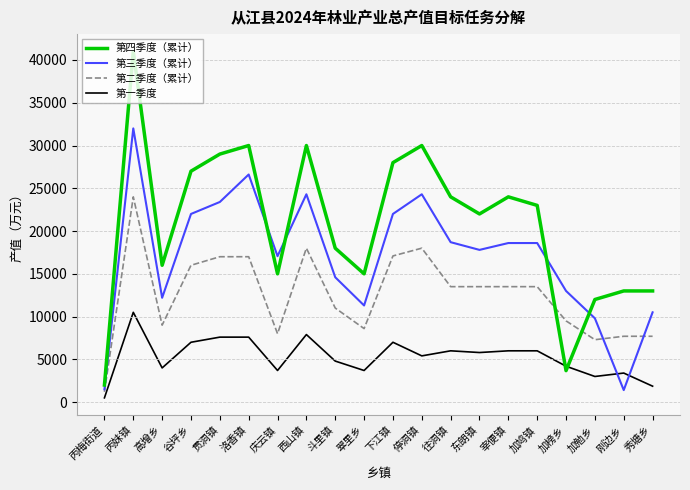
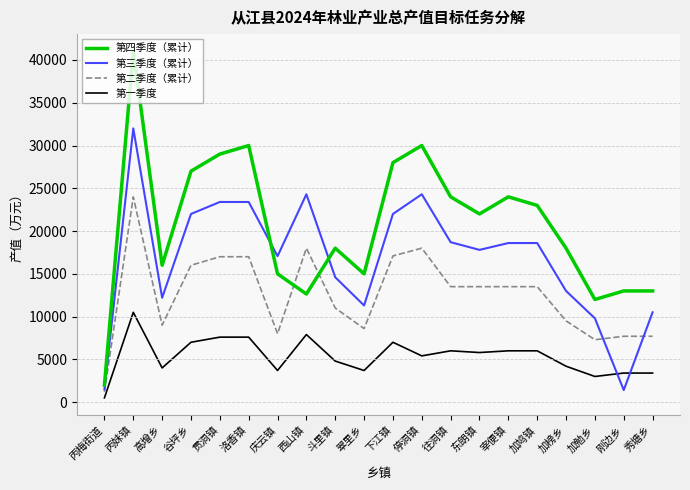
第三季度（累计）, 洛香镇: 27000 -> 23000
第四季度（累计）, 西山镇: 30000 -> 13000
第四季度（累计）, 加榜乡: 4000 -> 18000
第一季度, 秀塘乡: 2000 -> 3000
